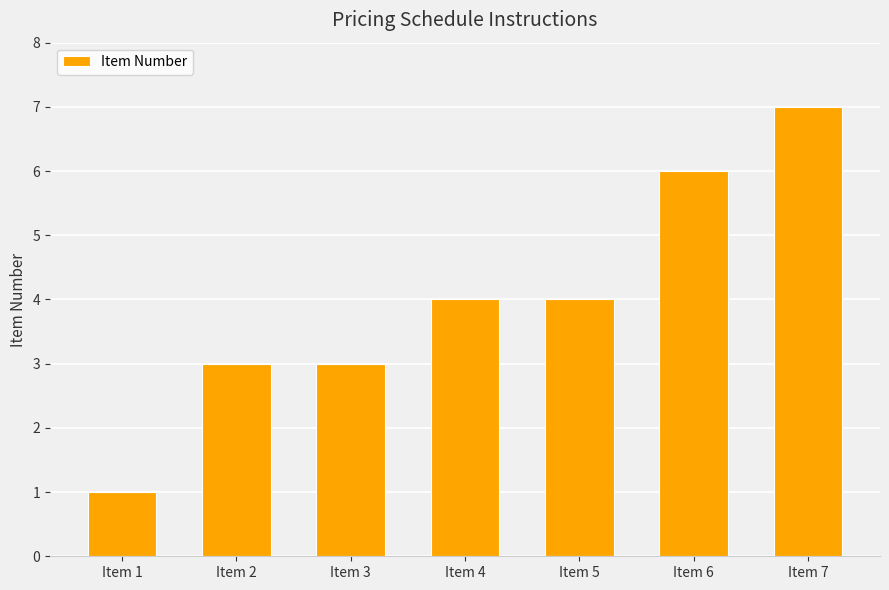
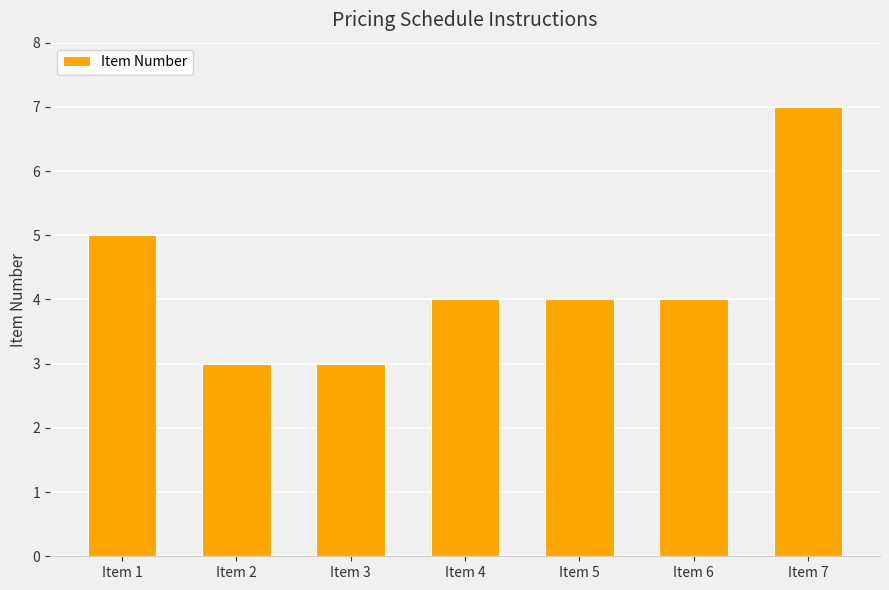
Item 1: 1 -> 5
Item 6: 6 -> 4
